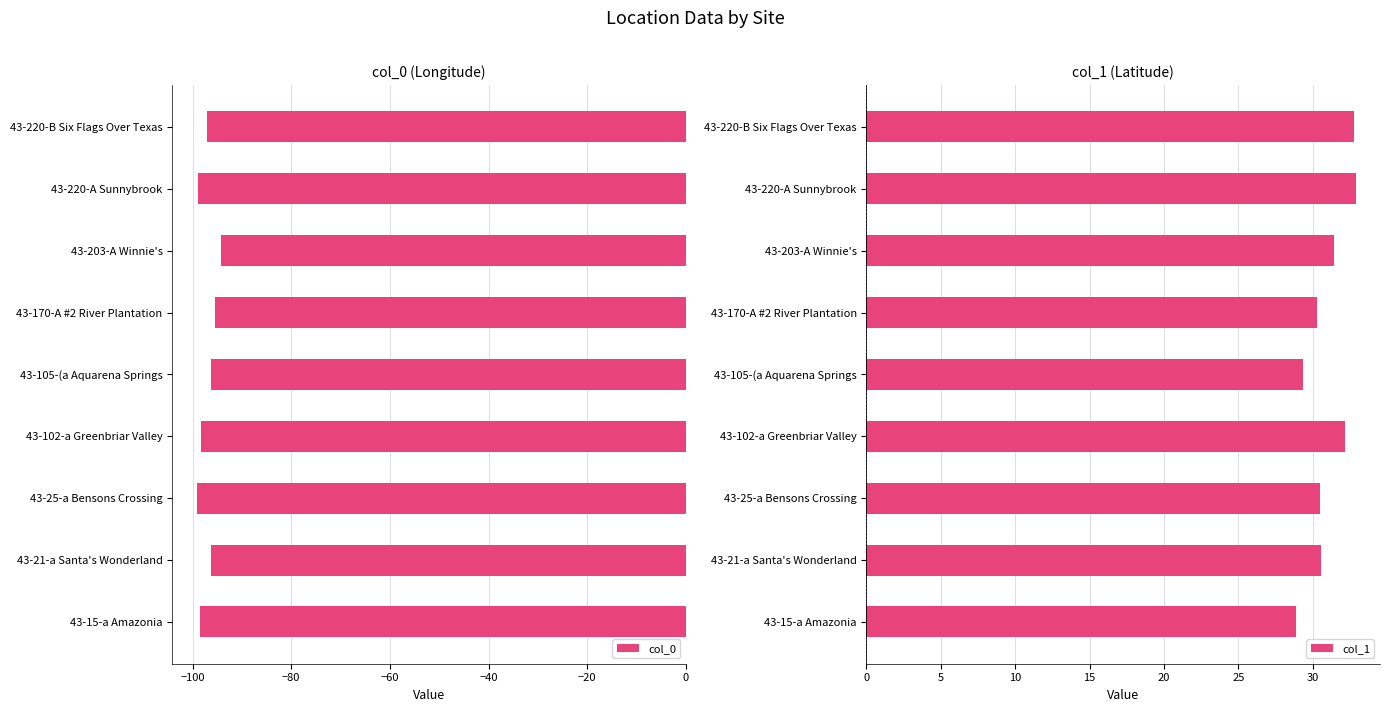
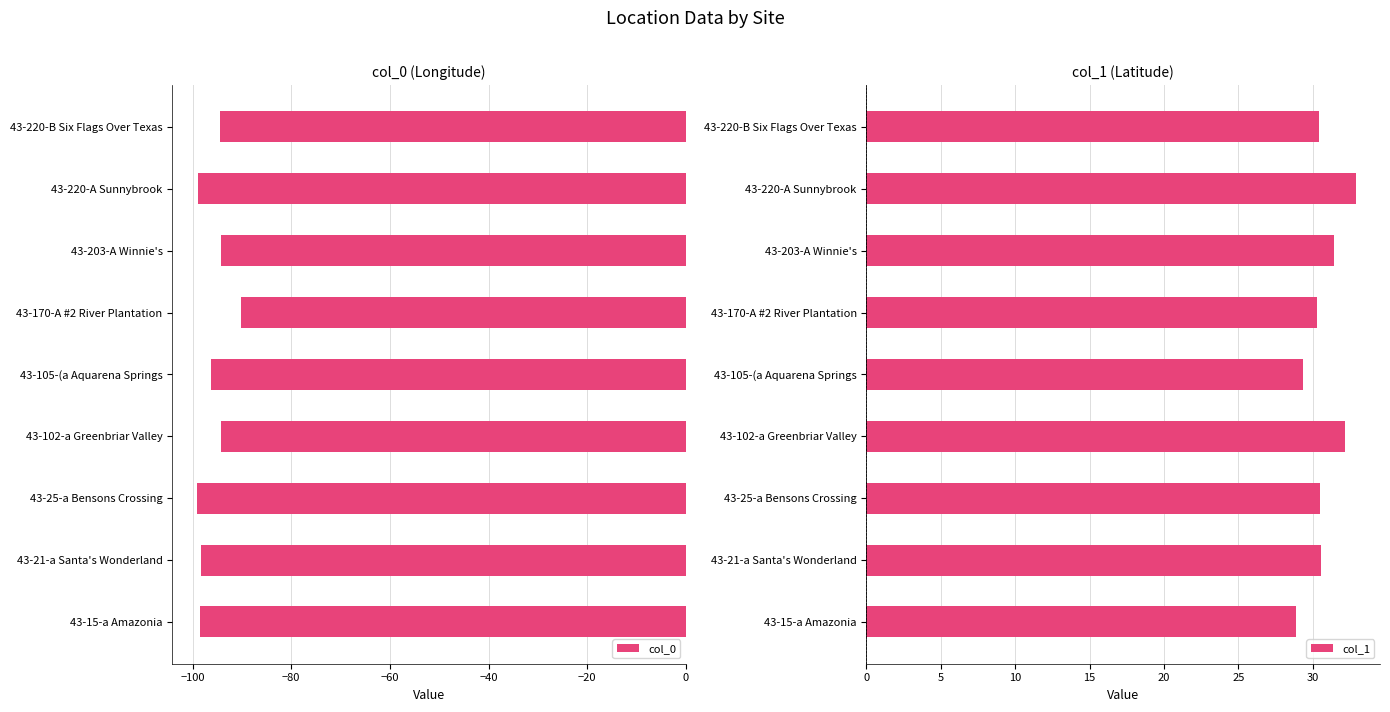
col_0 (Longitude), 43-220-B Six Flags Over Texas: -97 -> -94
col_0 (Longitude), 43-170-A #2 River Plantation: -95 -> -90
col_0 (Longitude), 43-102-a Greenbriar Valley: -98 -> -94
col_0 (Longitude), 43-21-a Santa's Wonderland: -96 -> -98
col_1 (Latitude), 43-220-B Six Flags Over Texas: 32.8 -> 30.4
